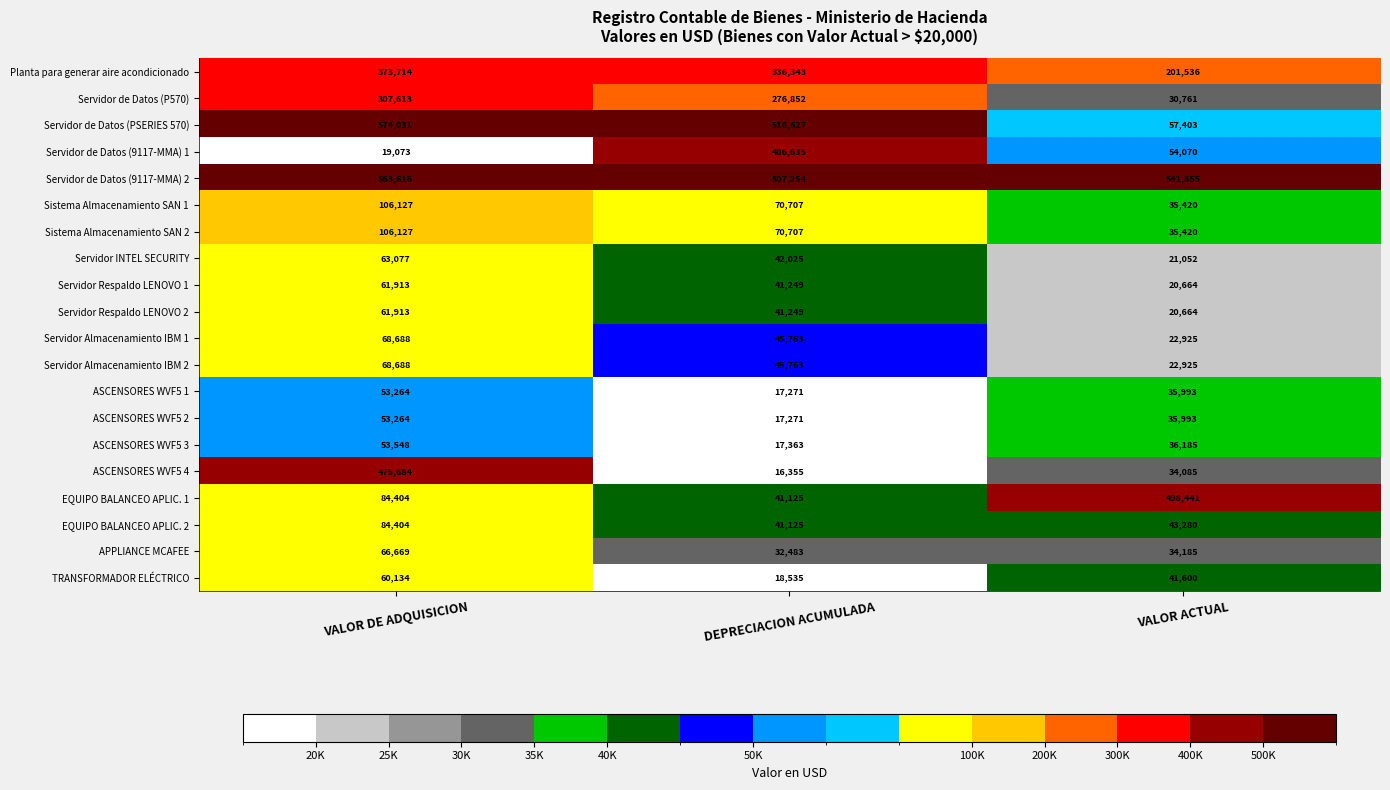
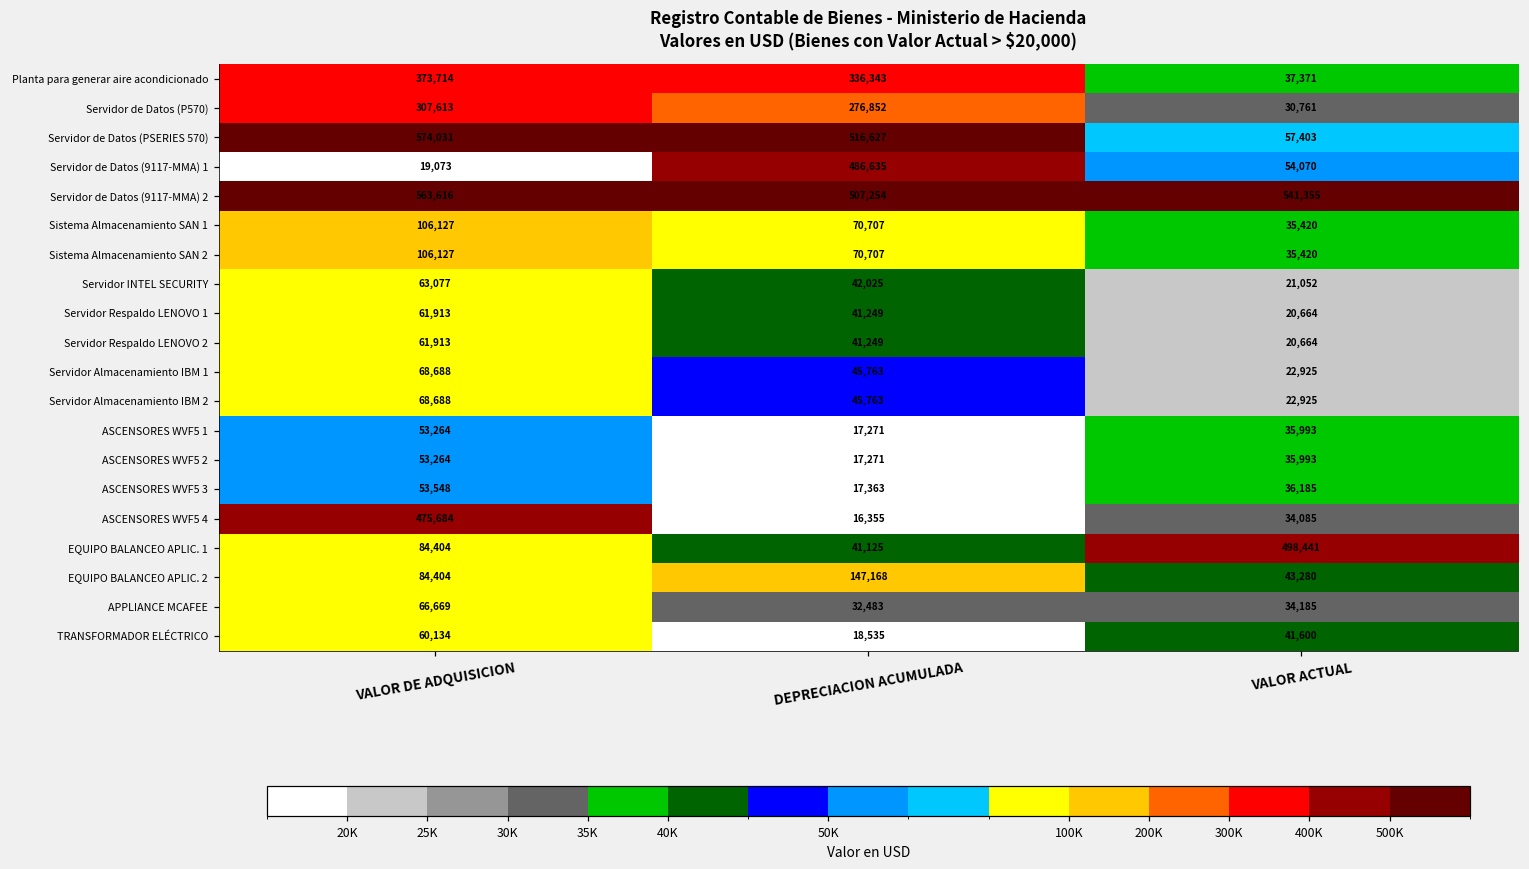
Planta para generar aire acondicionado, VALOR ACTUAL: 201,536 -> 37,371
EQUIPO BALANCEO APLIC. 2, DEPRECIACION ACUMULADA: 41,125 -> 147,168
